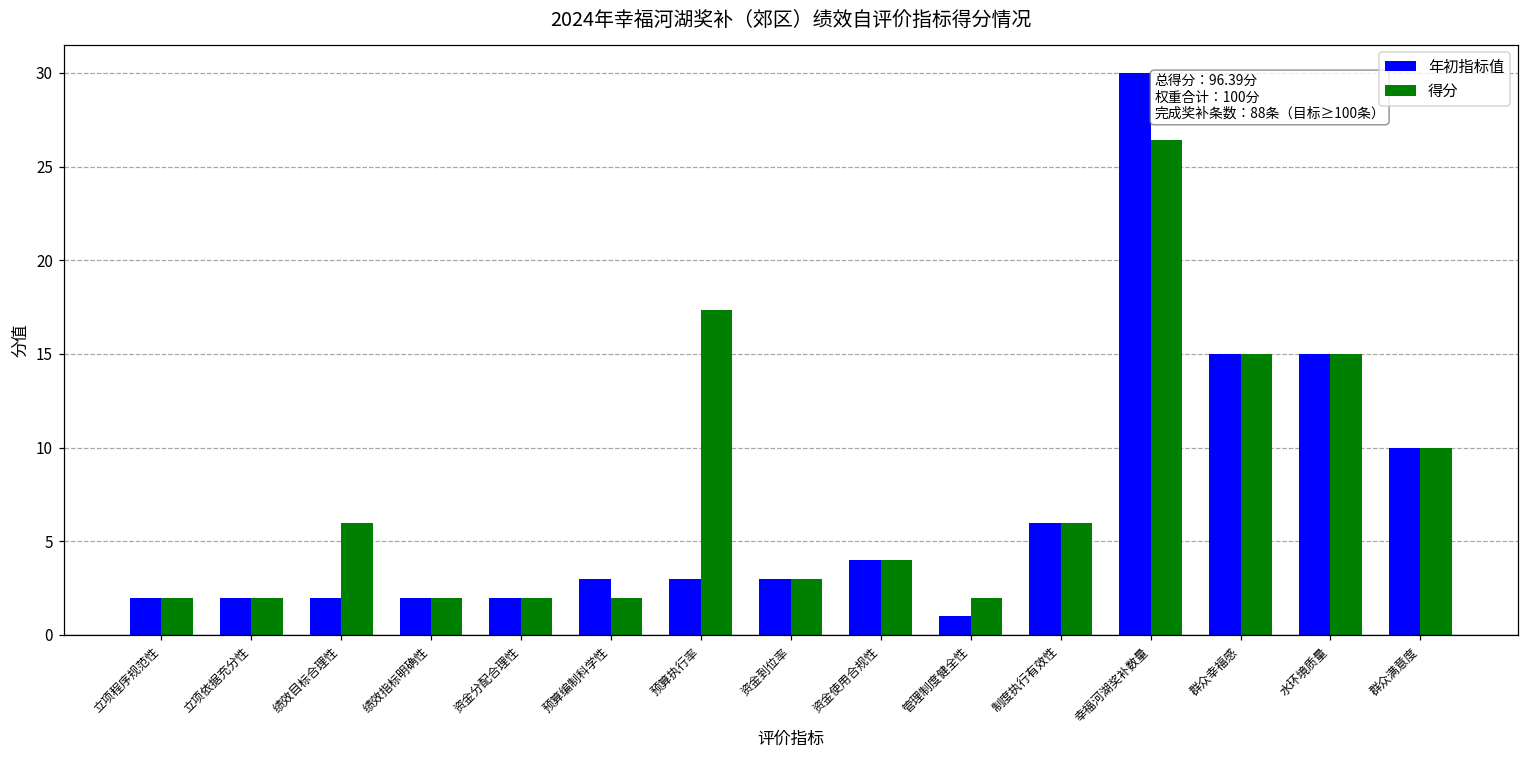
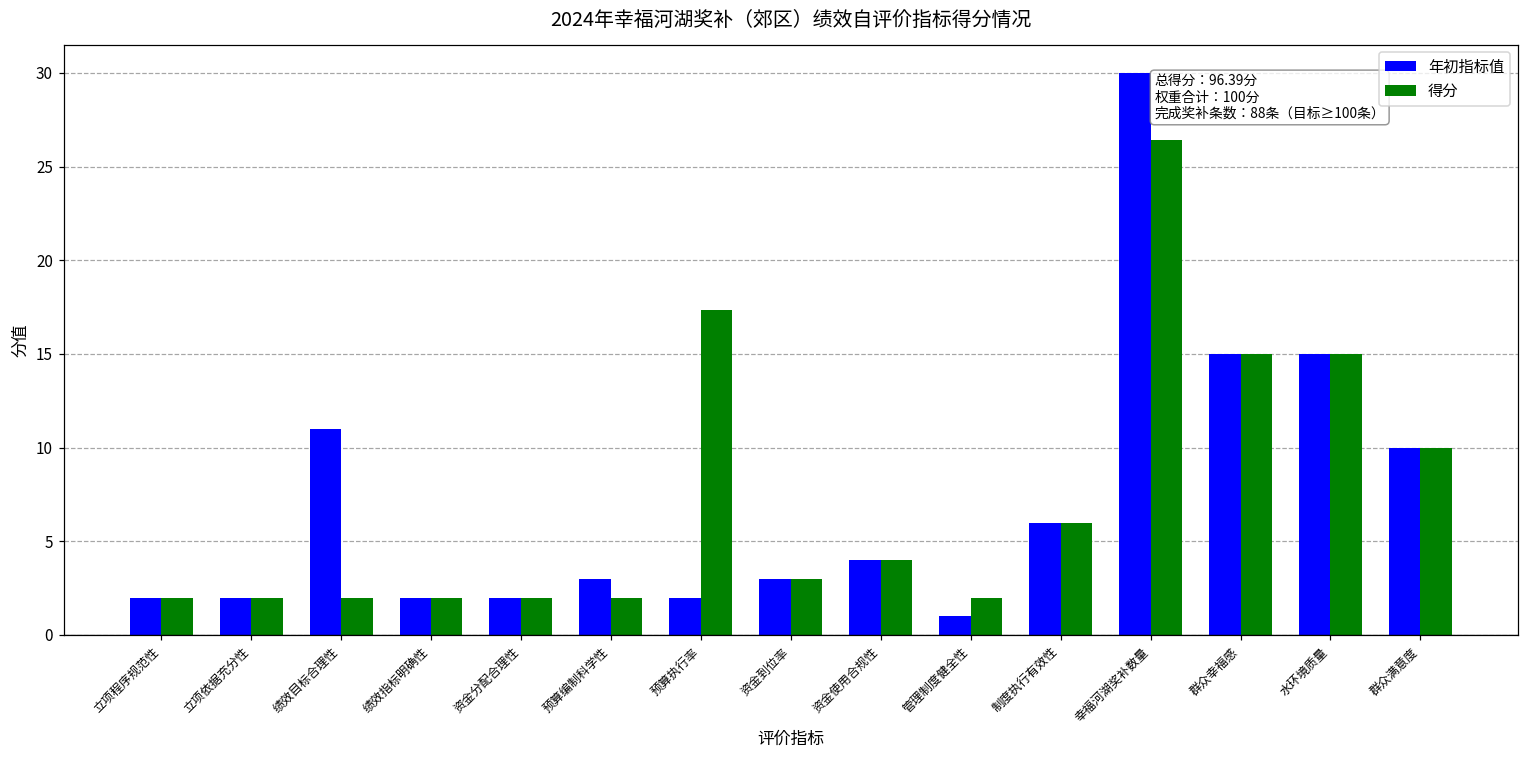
年初指标值, 绩效目标合理性: 2 -> 11
得分, 绩效目标合理性: 6 -> 2
年初指标值, 预算执行率: 3 -> 2
